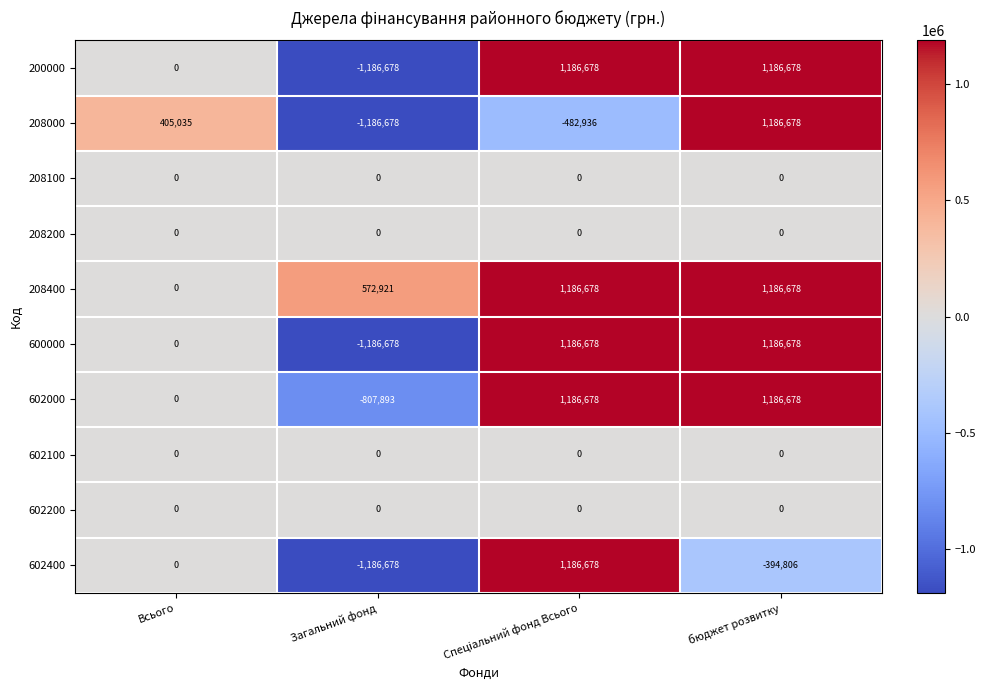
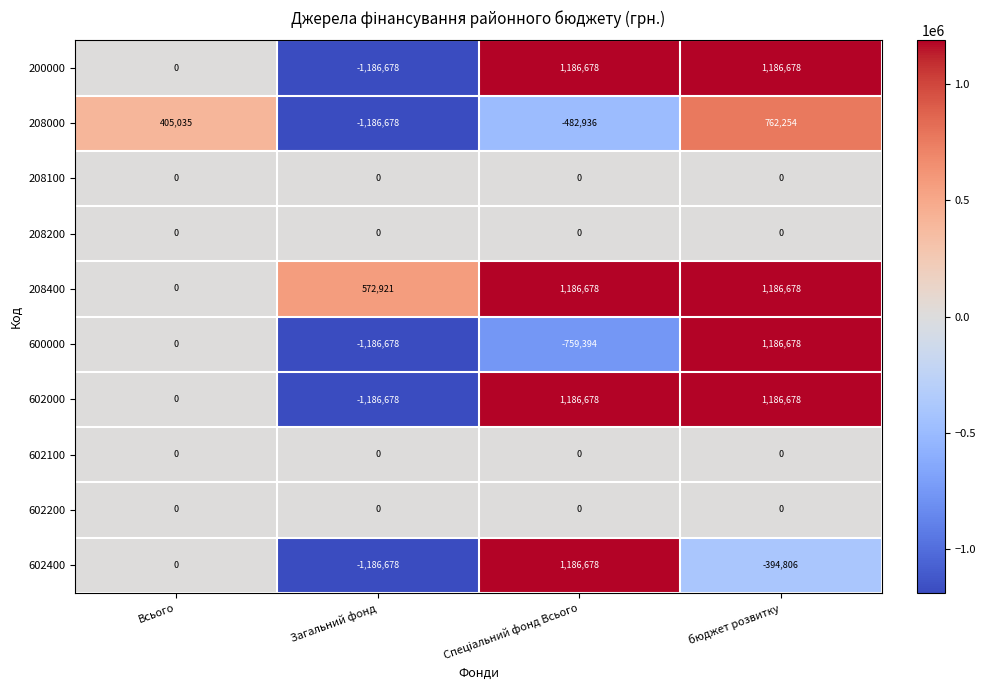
208000, бюджет розвитку: 1,186,678 -> 762,254
600000, Спеціальний фонд Всього: 1,186,678 -> -759,394
602000, Загальний фонд: -807,893 -> -1,186,678
